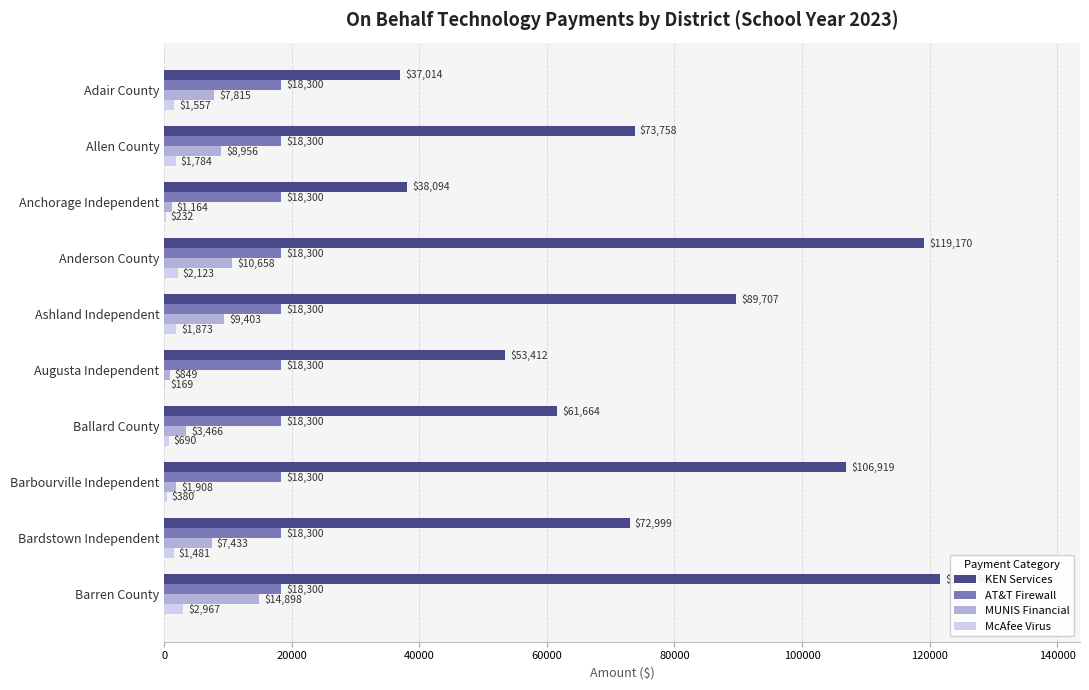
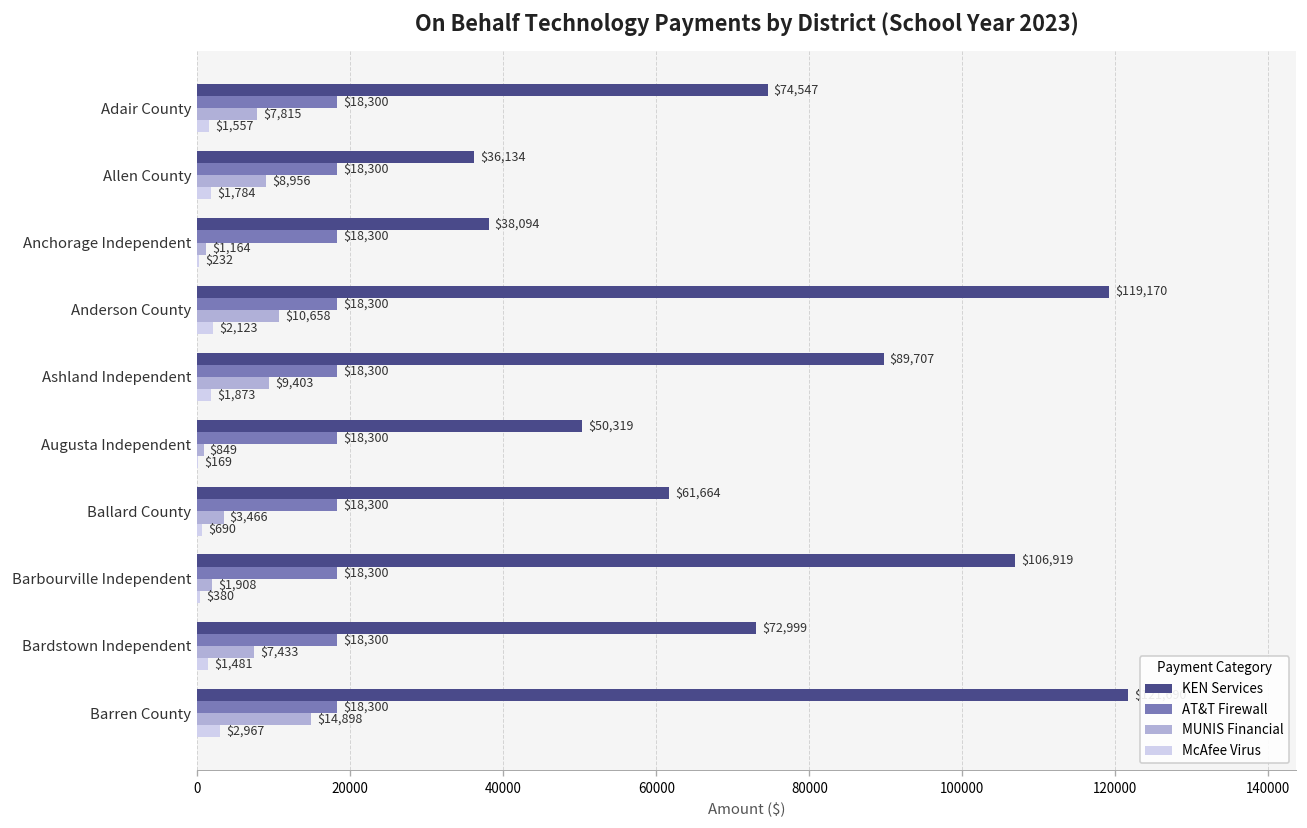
KEN Services, Adair County: $37,014 -> $74,547
KEN Services, Allen County: $73,758 -> $36,134
KEN Services, Augusta Independent: $53,412 -> $50,319
